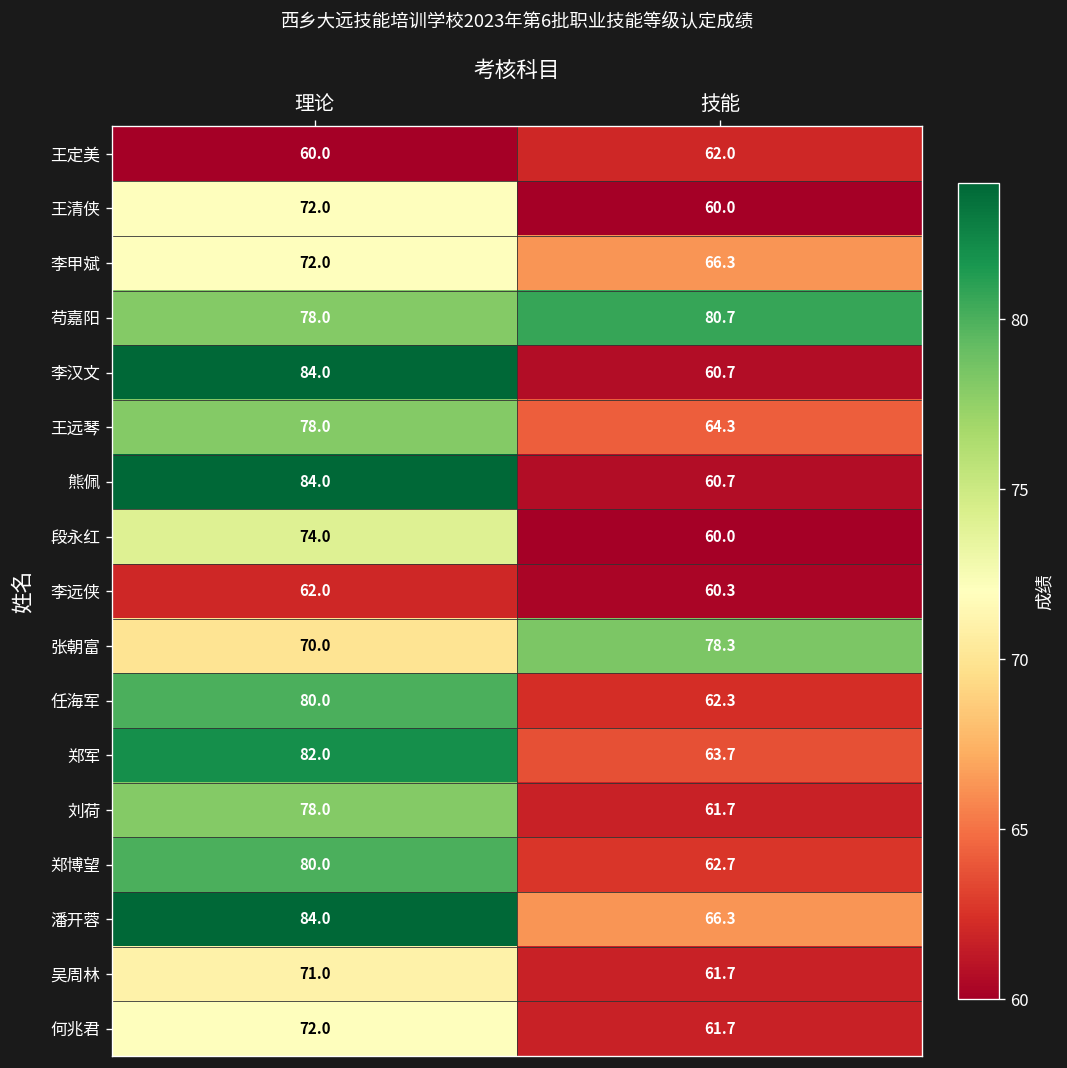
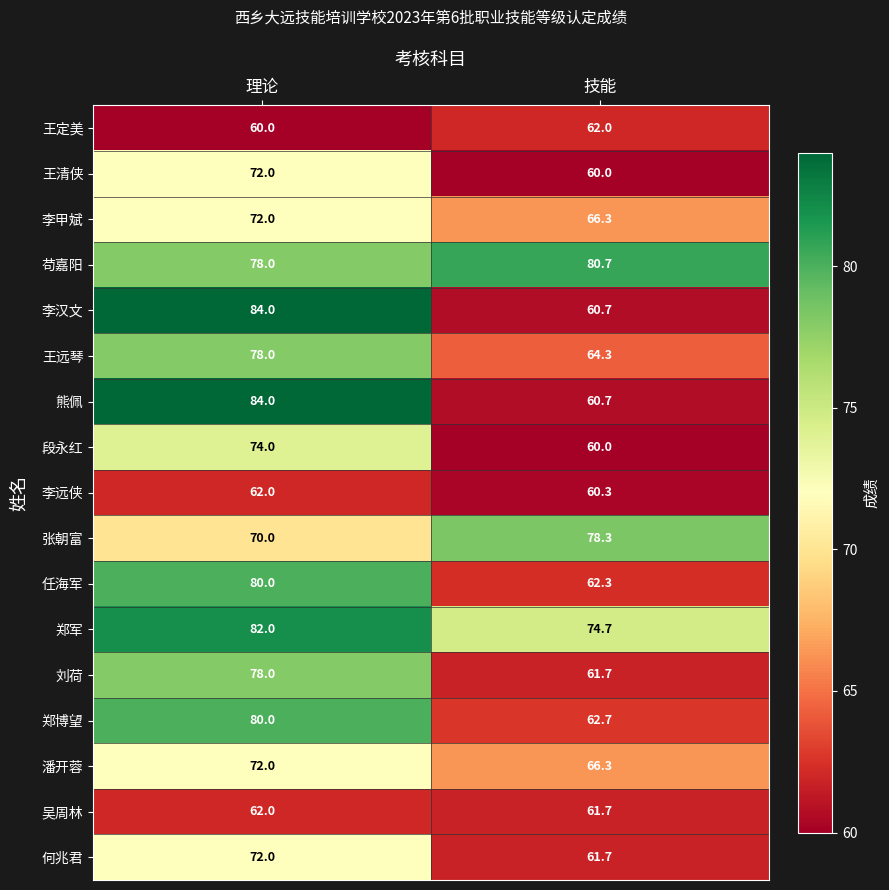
郑军, 技能: 63.7 -> 74.7
潘开蓉, 理论: 84.0 -> 72.0
吴周林, 理论: 71.0 -> 62.0
